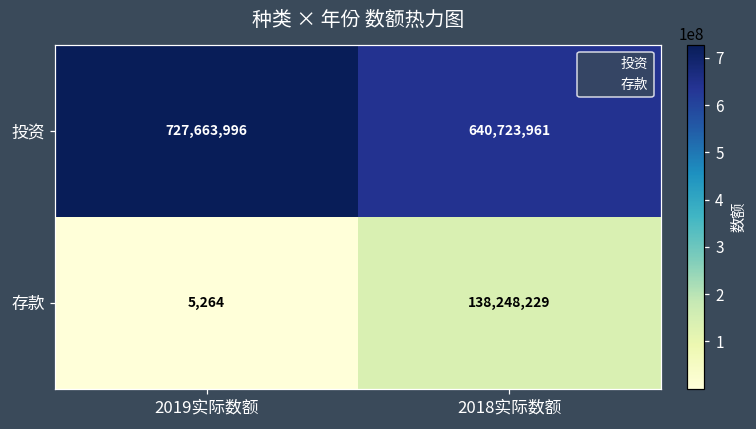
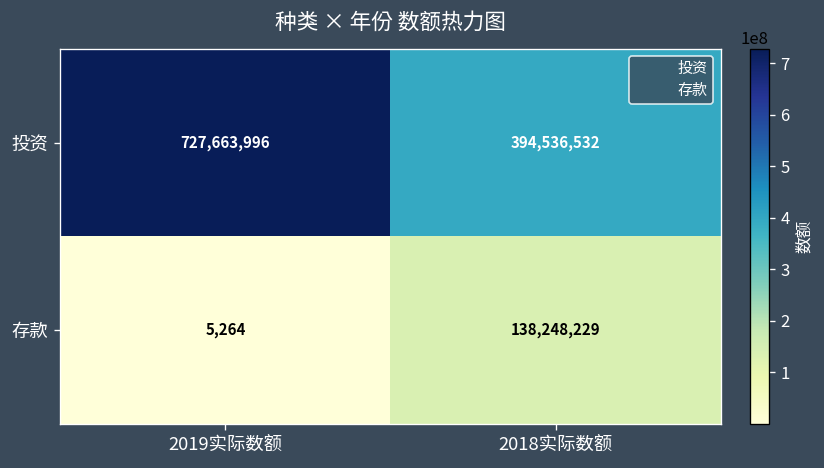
投资, 2018实际数额: 640,723,961 -> 394,536,532
